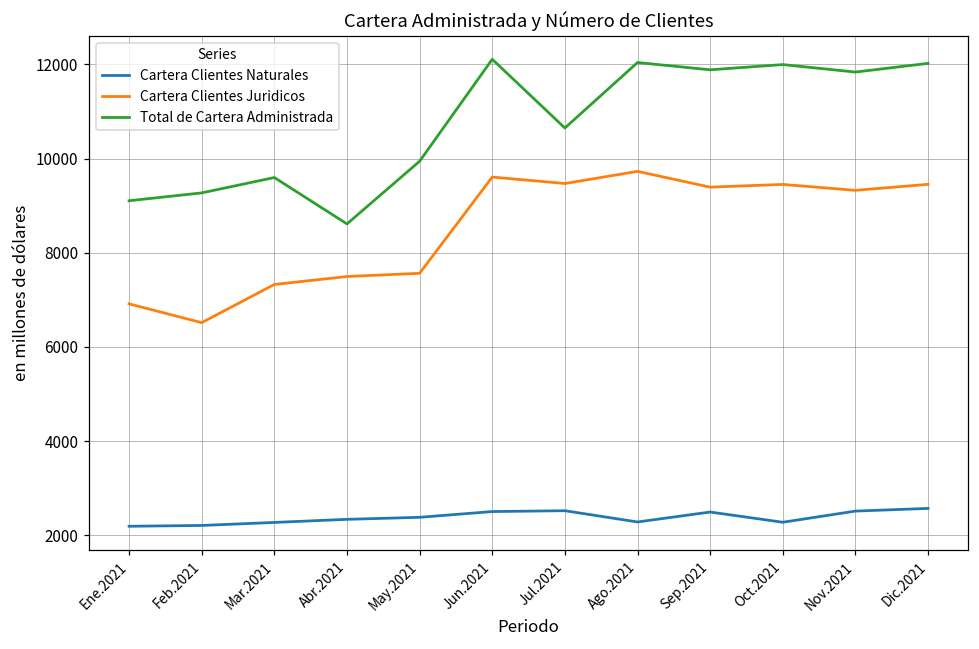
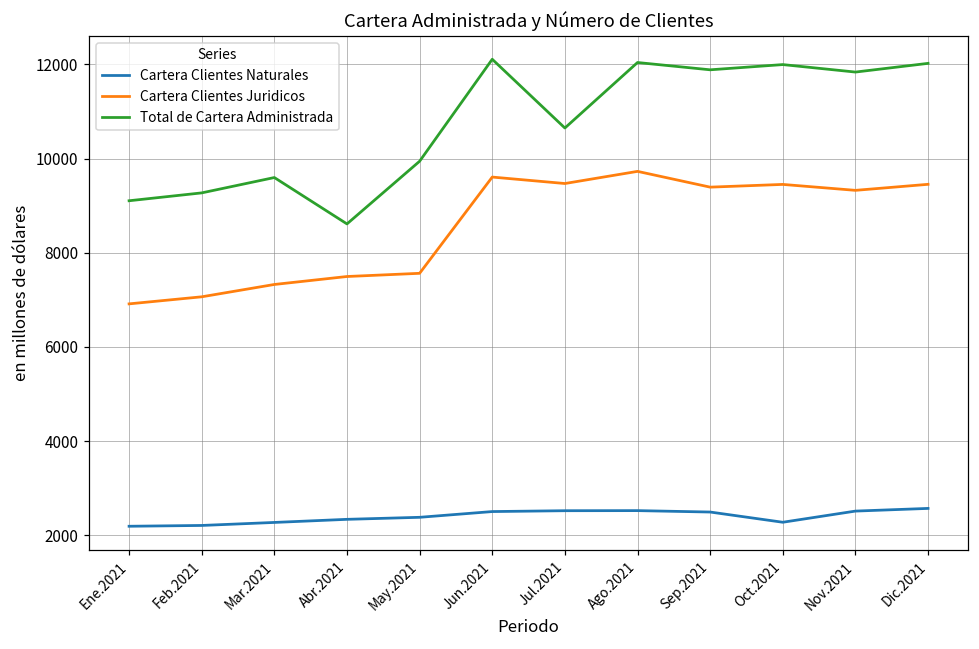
Cartera Clientes Juridicos, Feb.2021: 6500 -> 7100
Cartera Clientes Naturales, Ago.2021: 2300 -> 2500
